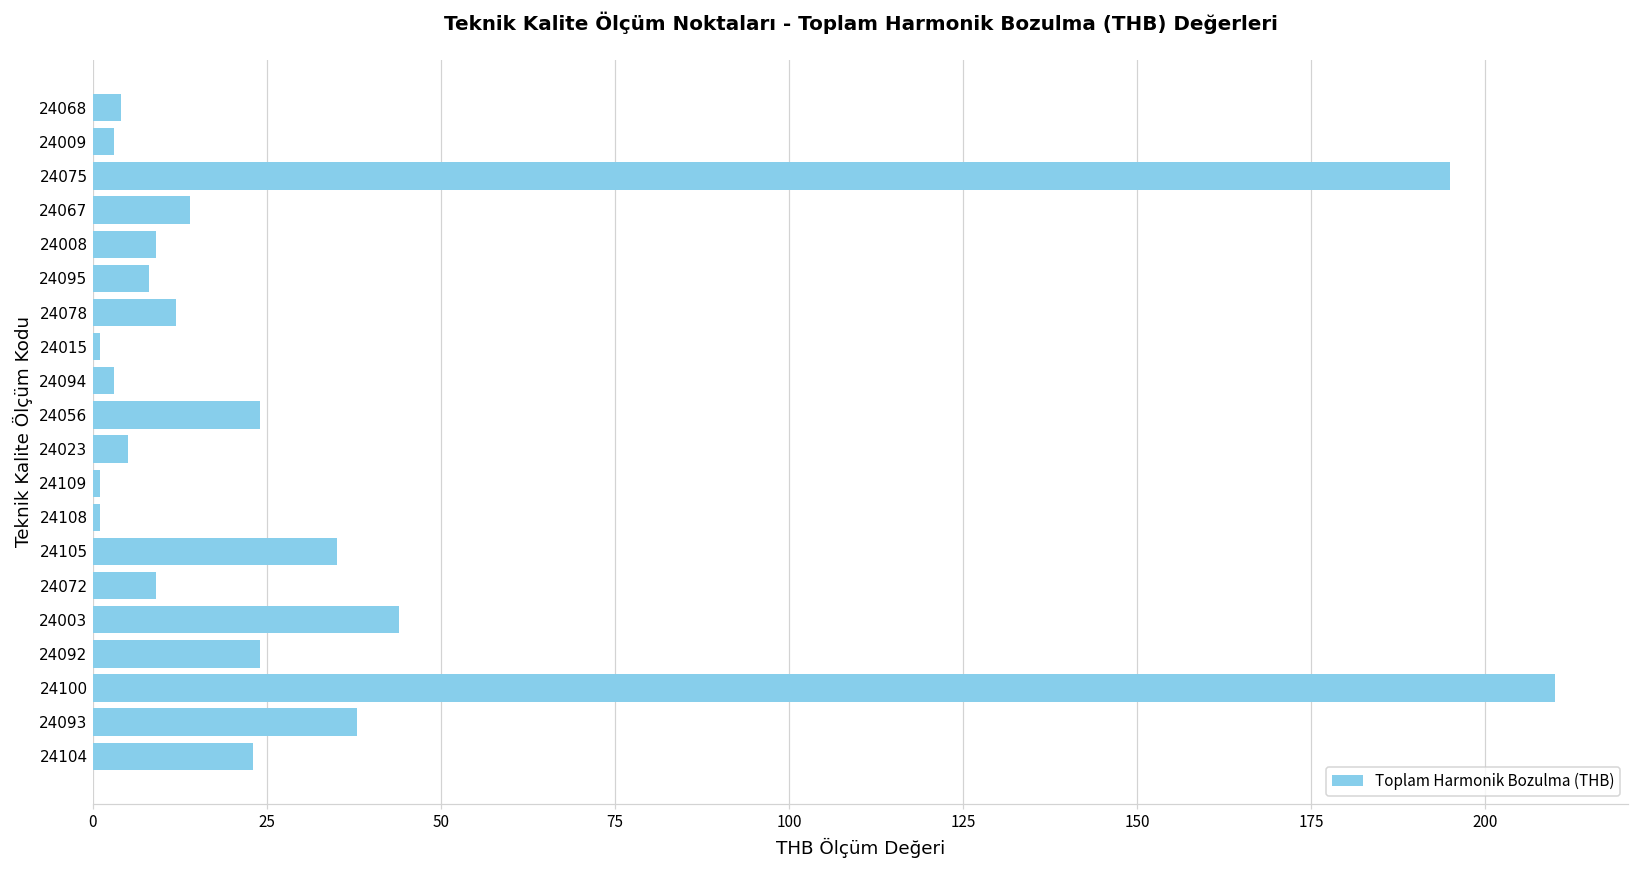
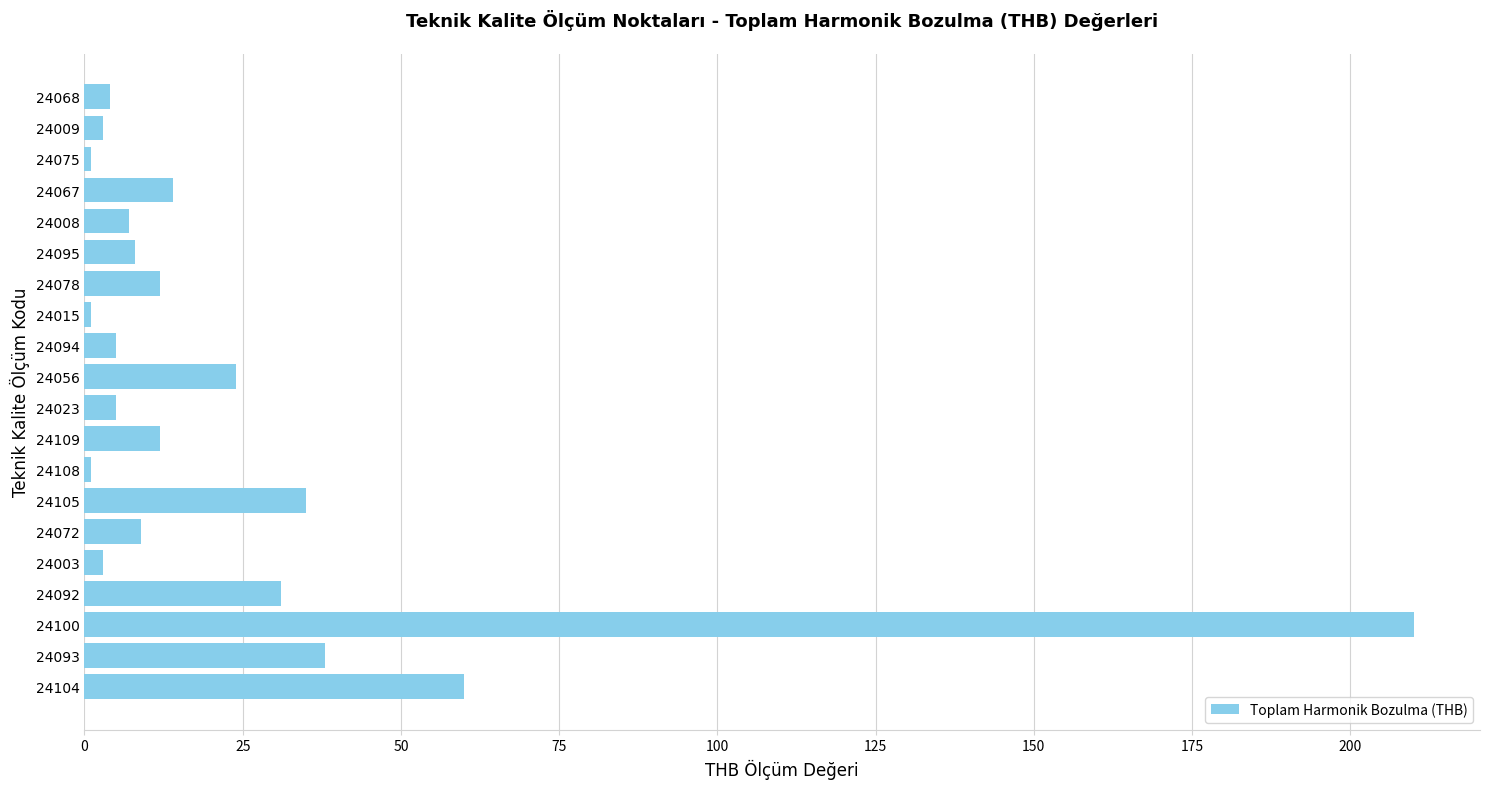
24075: 195 -> 1
24008: 9 -> 7
24094: 3 -> 5
24109: 1 -> 12
24003: 44 -> 3
24092: 24 -> 31
24104: 23 -> 60
